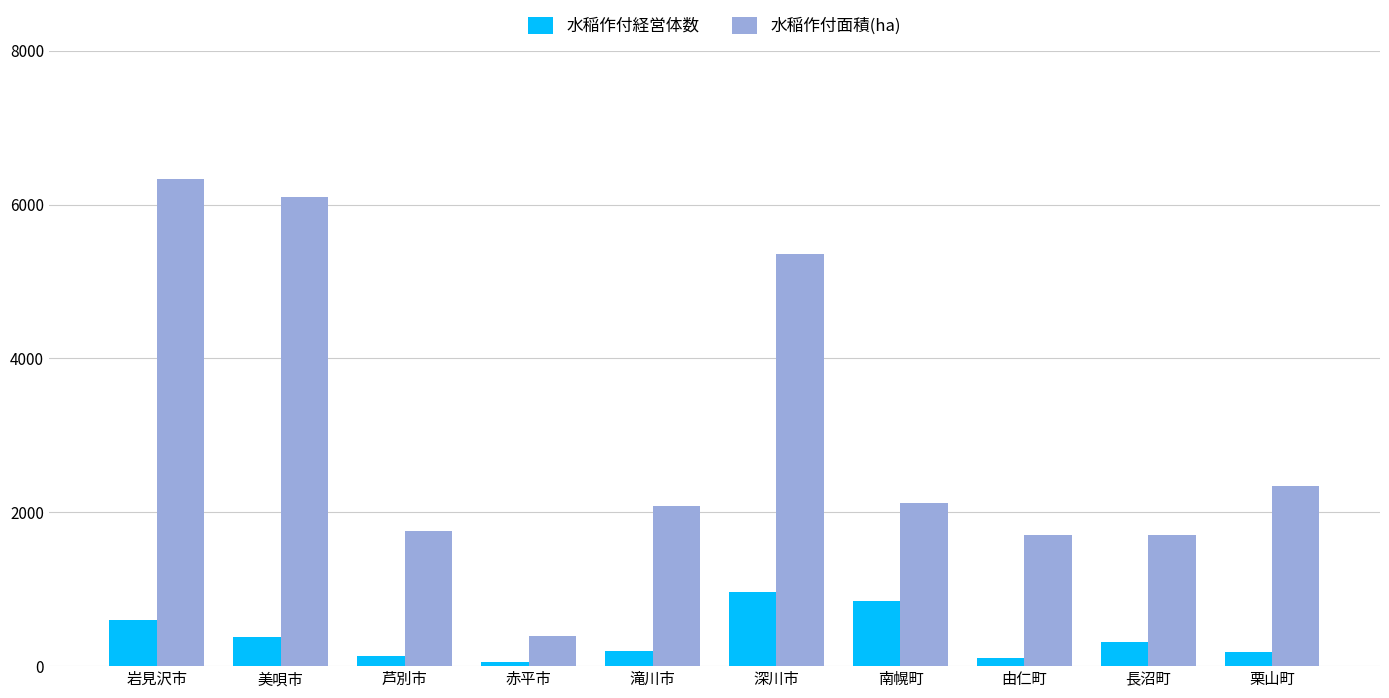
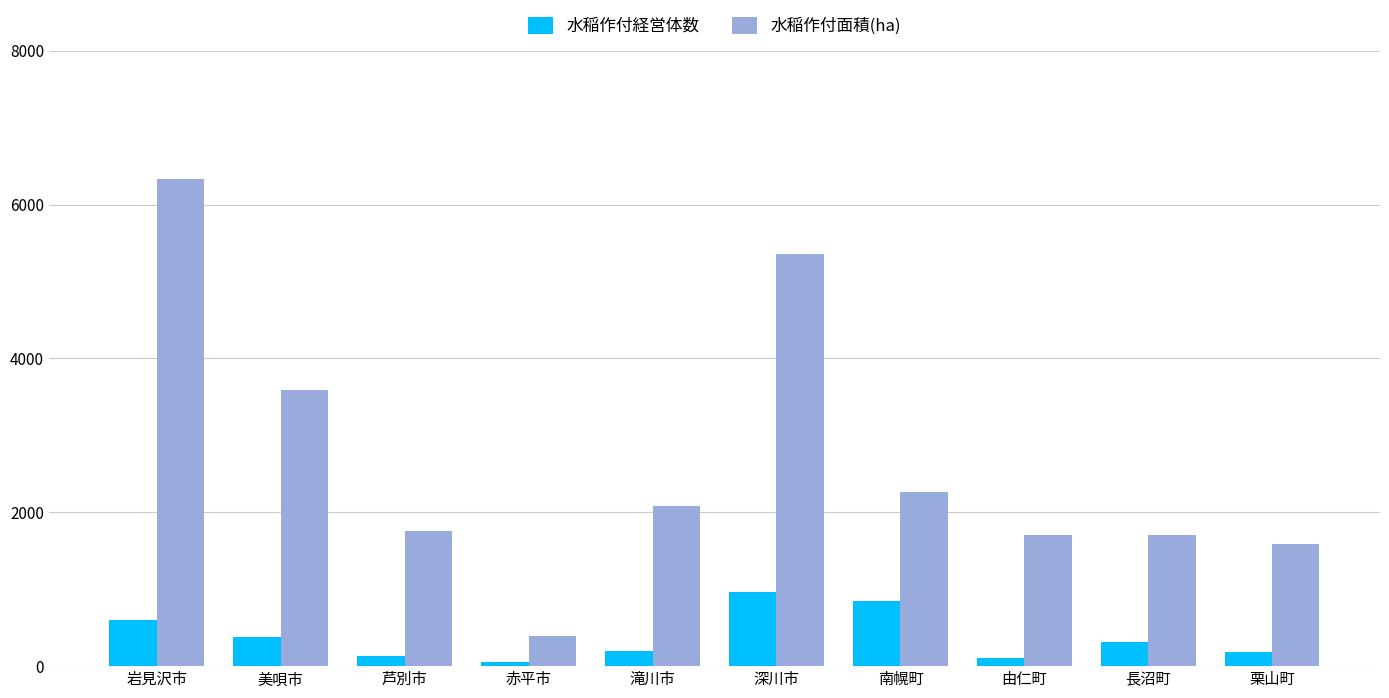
水稲作付面積(ha), 美唄市: 6100 -> 3600
水稲作付面積(ha), 南幌町: 2100 -> 2300
水稲作付面積(ha), 栗山町: 2300 -> 1600
